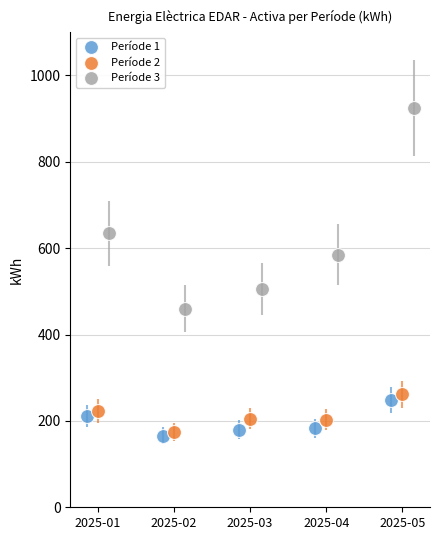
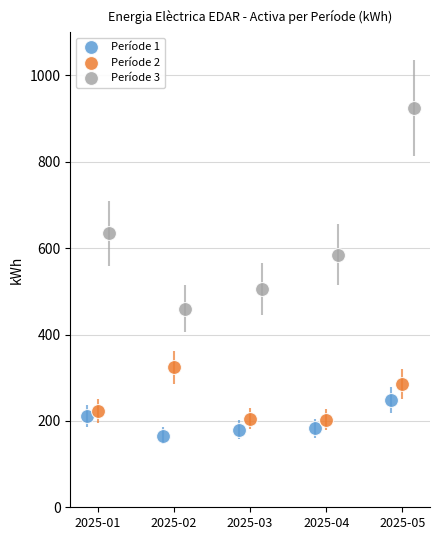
Període 2, 2025-02: 170 -> 320
Període 2, 2025-05: 260 -> 290
